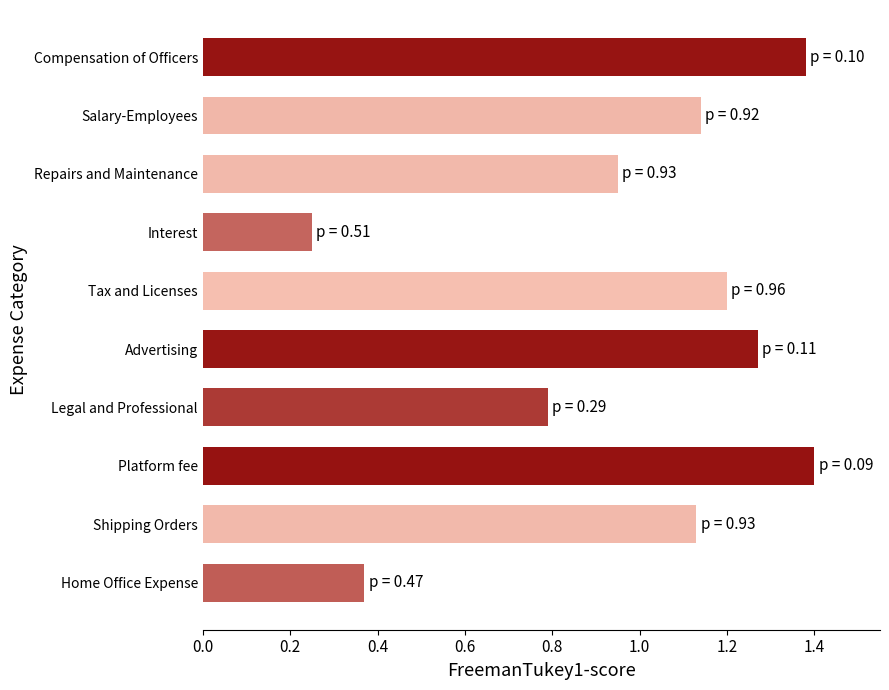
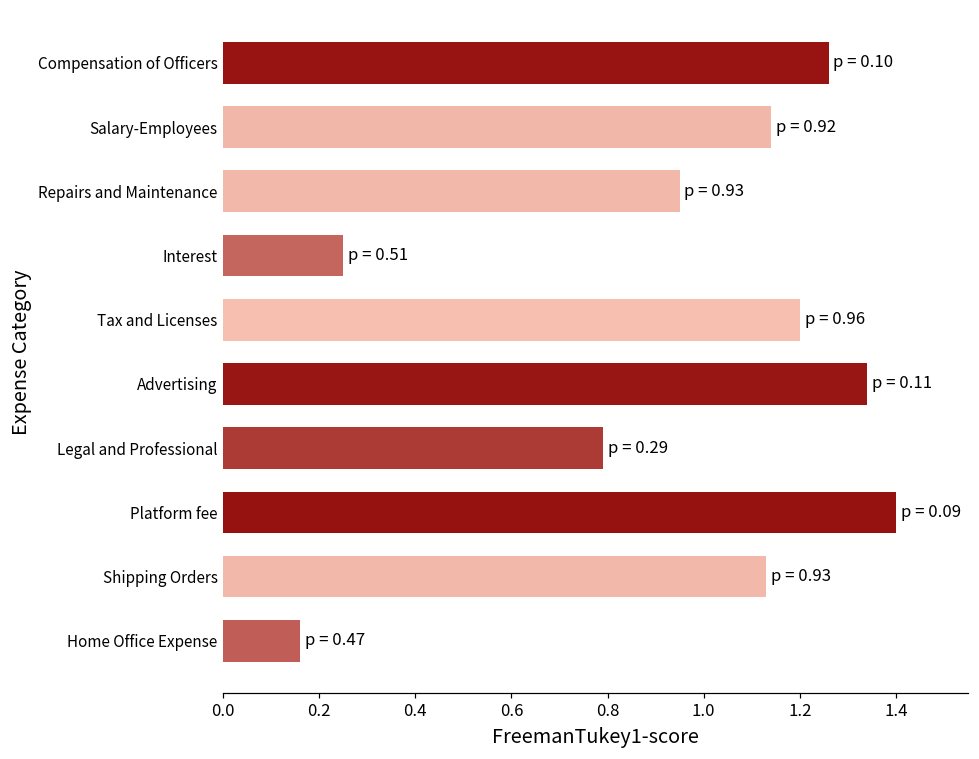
Compensation of Officers: 1.38 -> 1.26
Advertising: 1.27 -> 1.34
Home Office Expense: 0.37 -> 0.16
